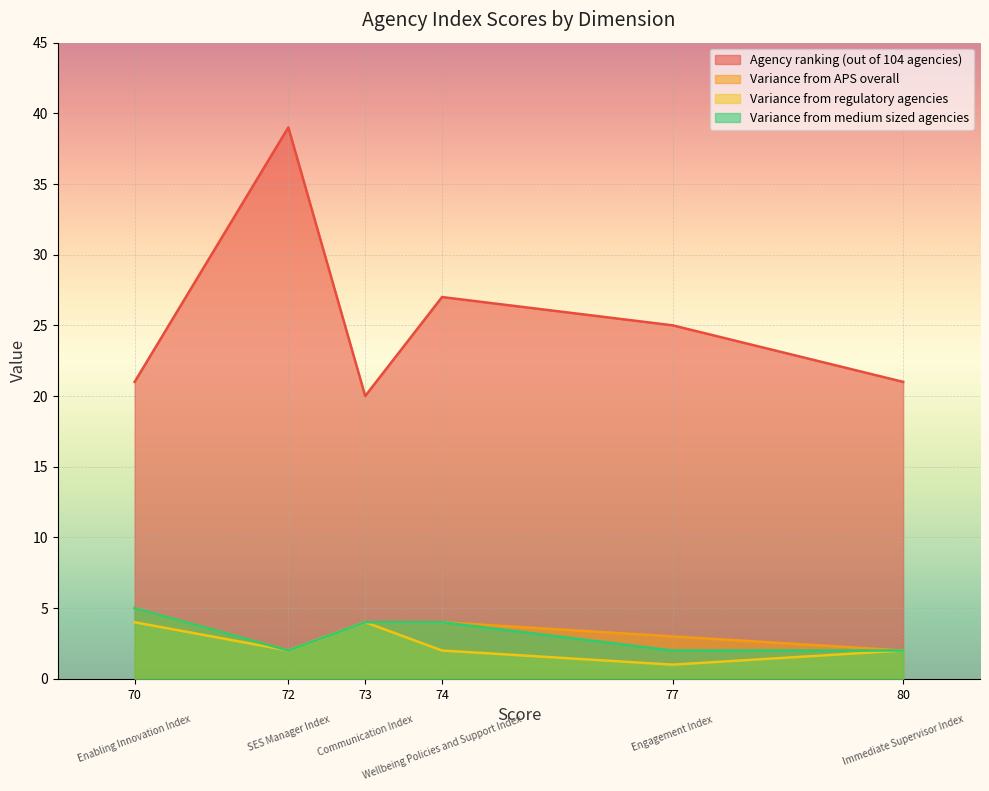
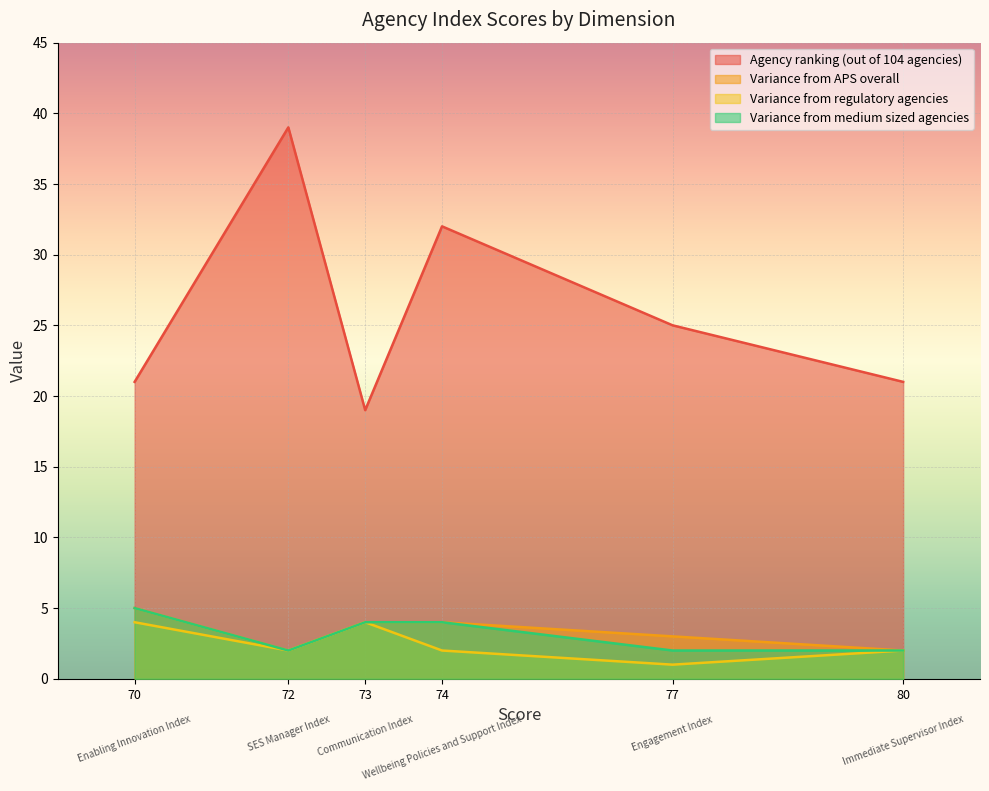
Agency ranking (out of 104 agencies), 73: 20 -> 19
Agency ranking (out of 104 agencies), 74: 27 -> 32
